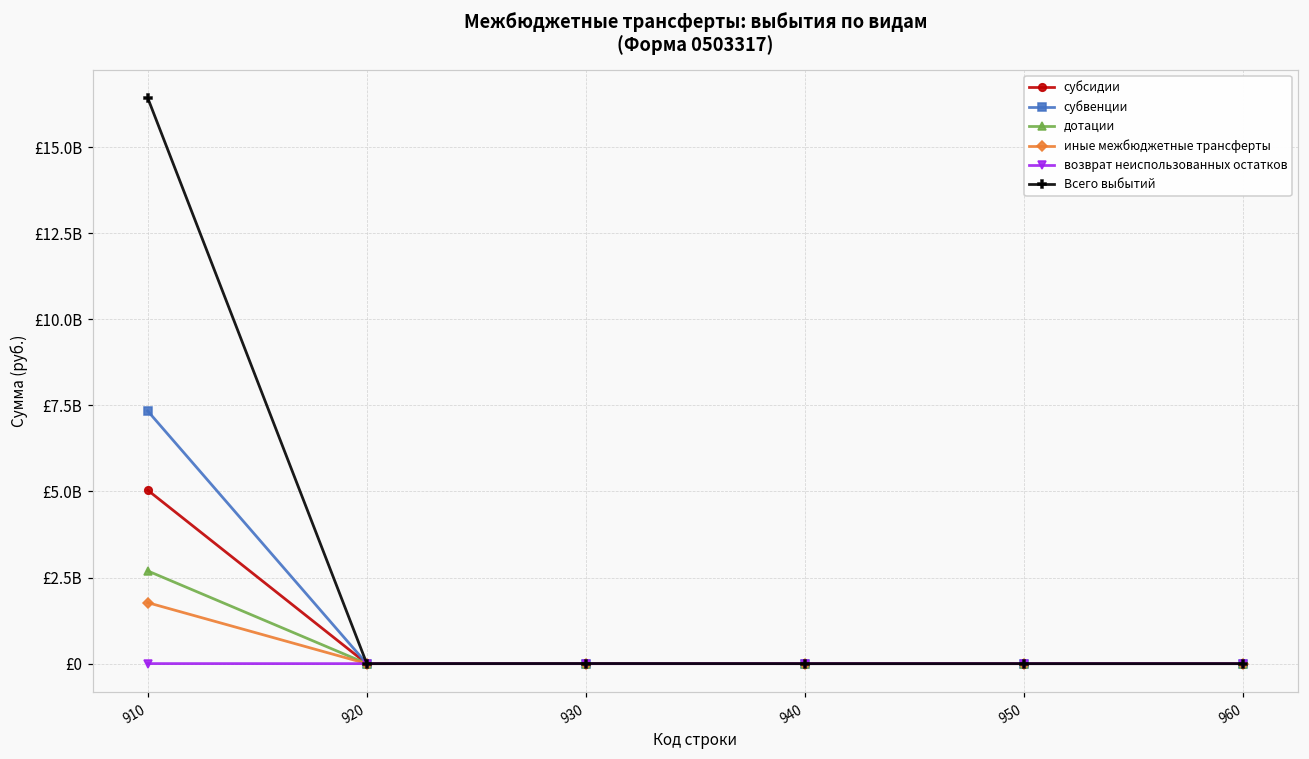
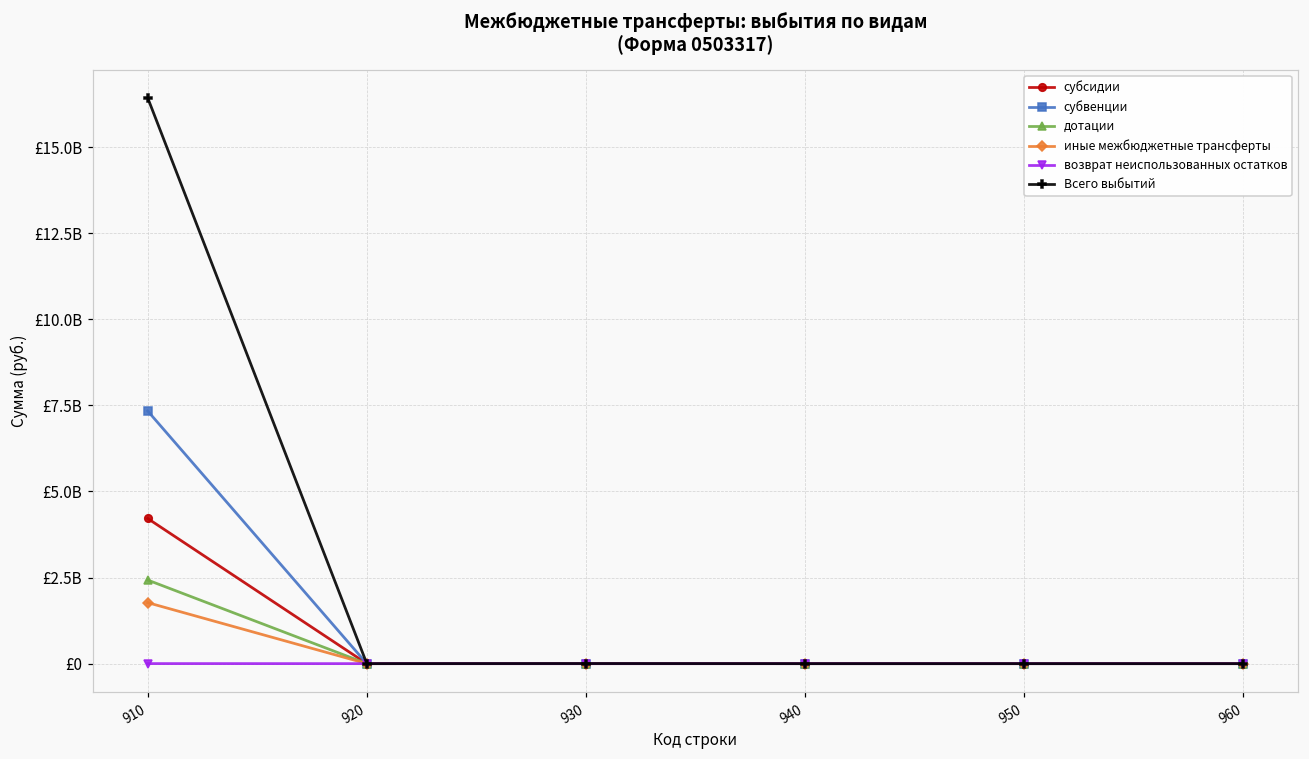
субсидии, 910: £5000000000 -> £4200000000
дотации, 910: £2700000000 -> £2400000000
